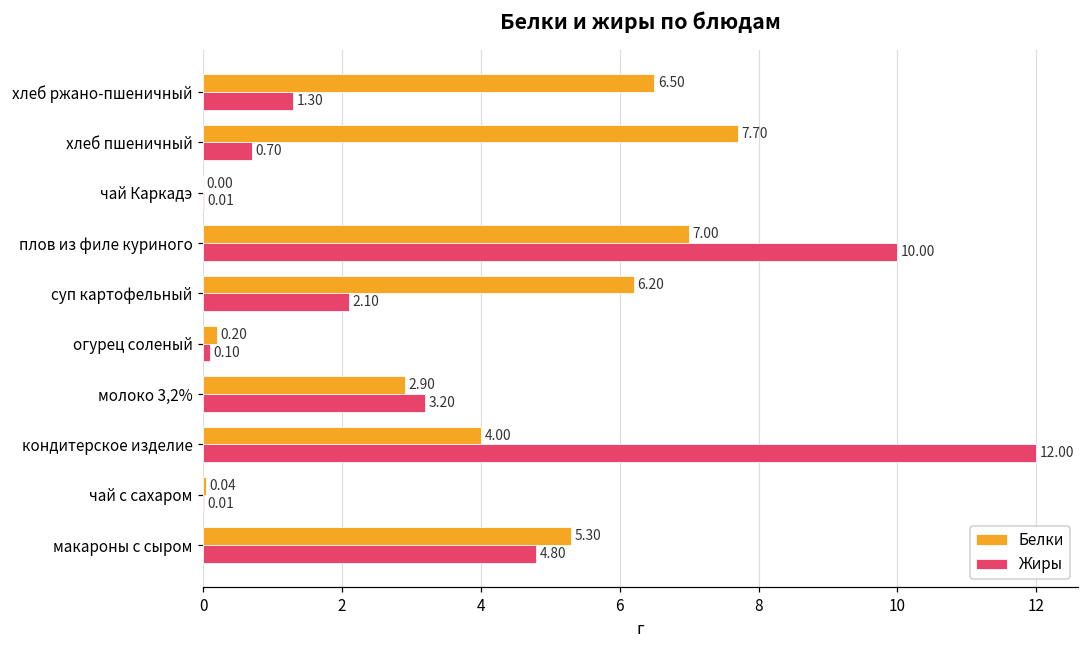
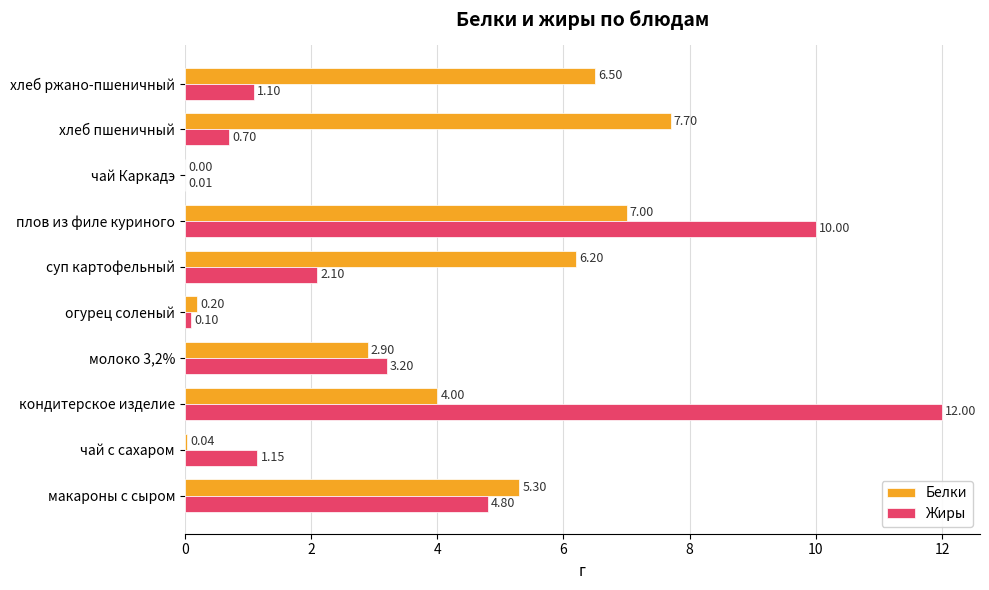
Жиры, хлеб ржано-пшеничный: 1.30 -> 1.10
Жиры, чай с сахаром: 0.01 -> 1.15
